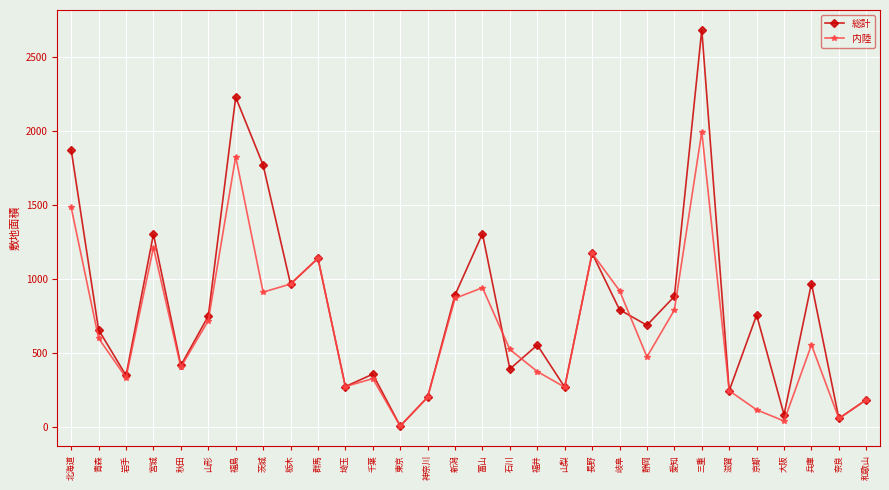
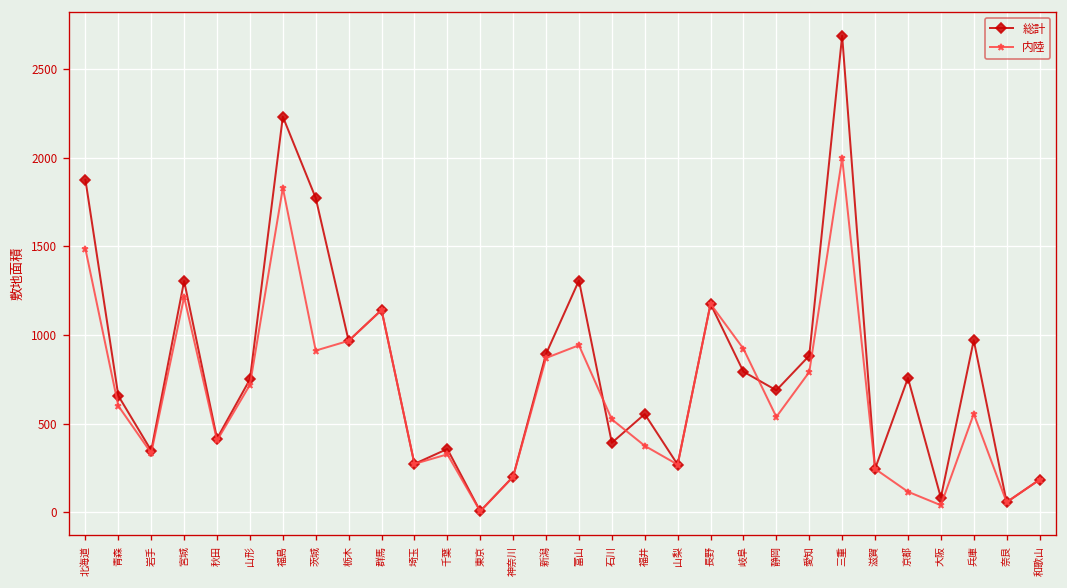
内陸, 静岡: 470 -> 540
